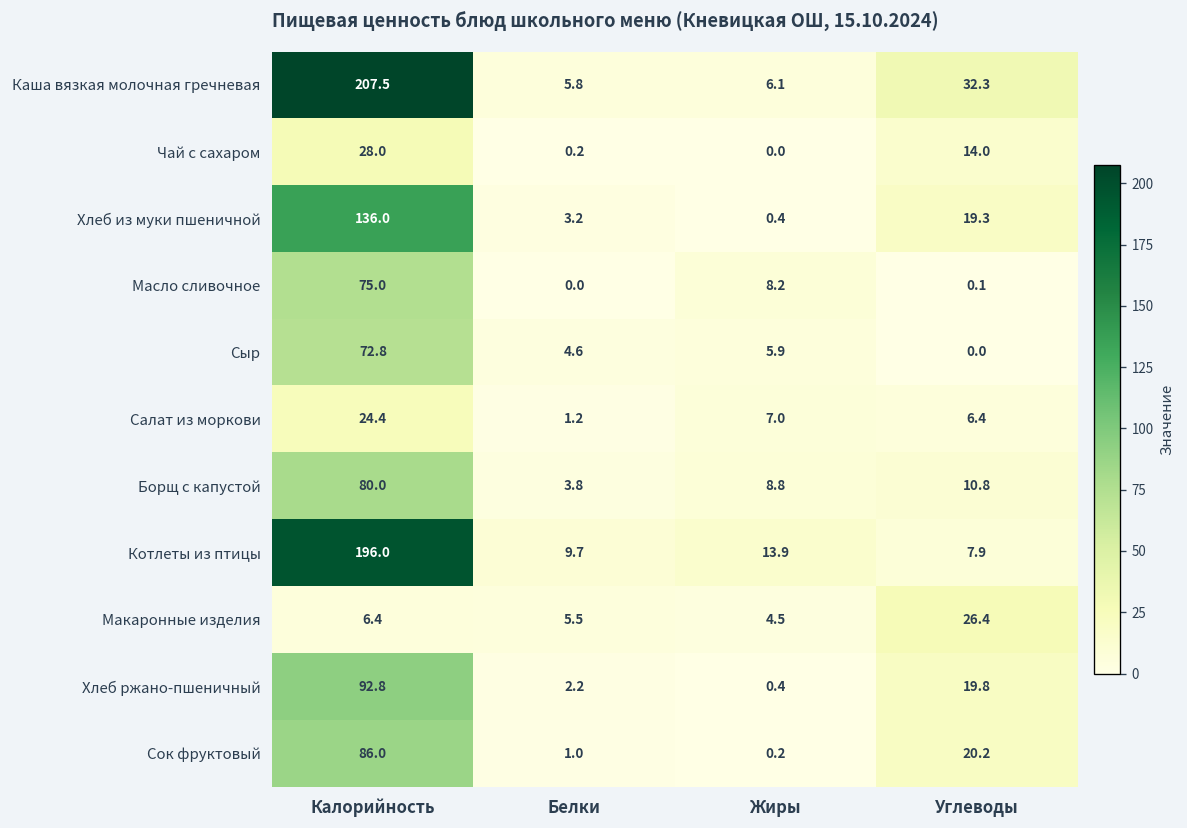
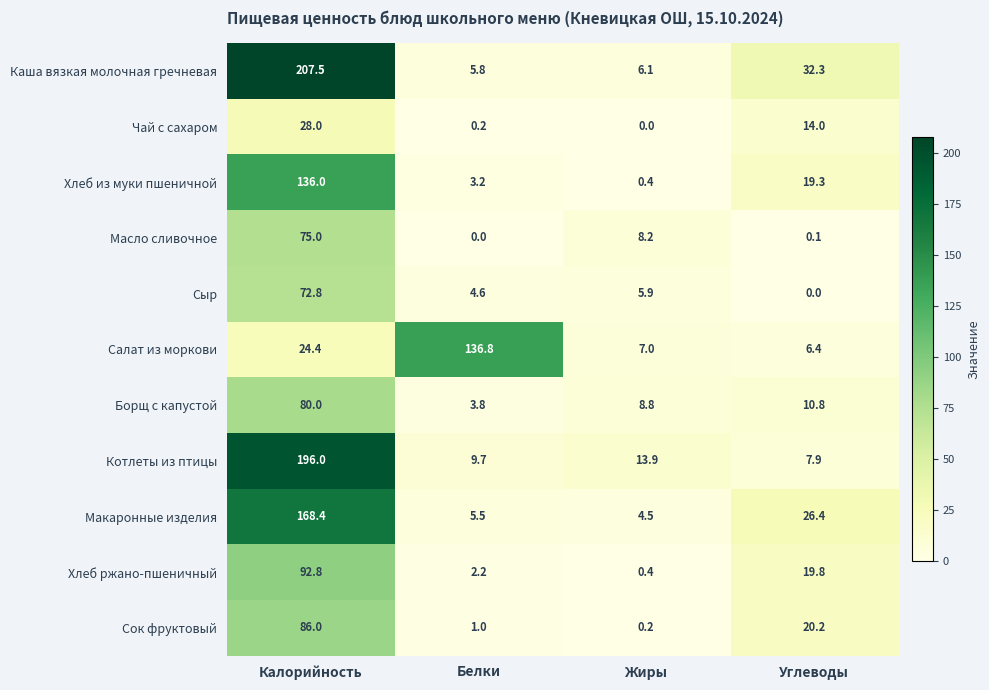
Салат из моркови, Белки: 1.2 -> 136.8
Макаронные изделия, Калорийность: 6.4 -> 168.4
